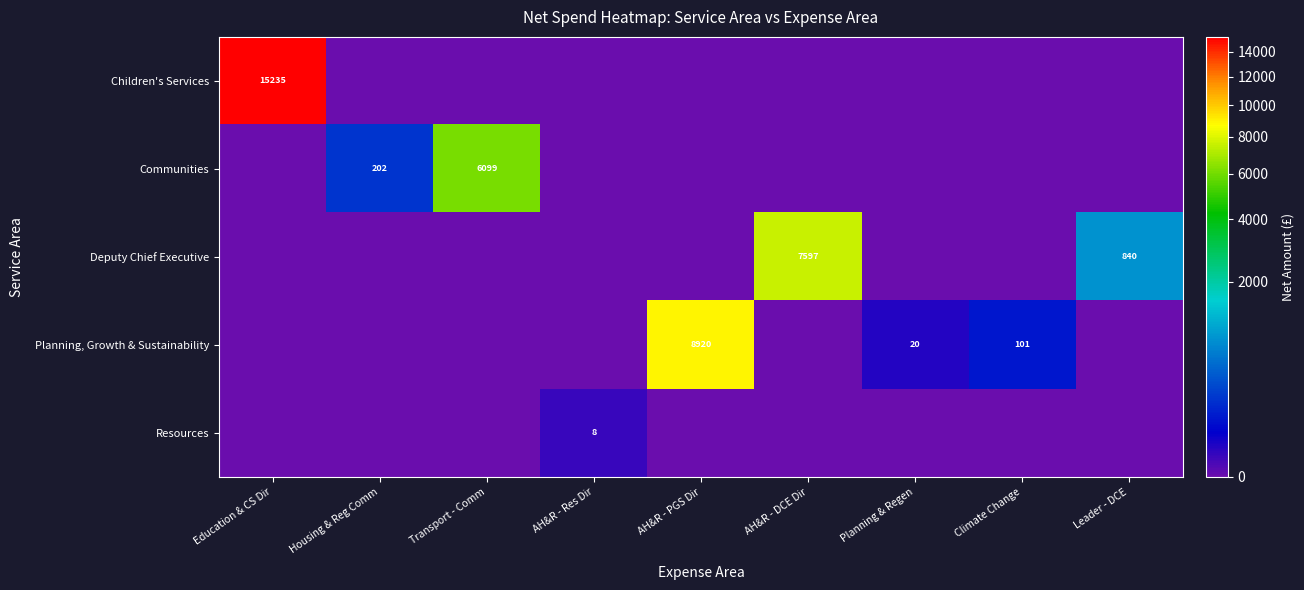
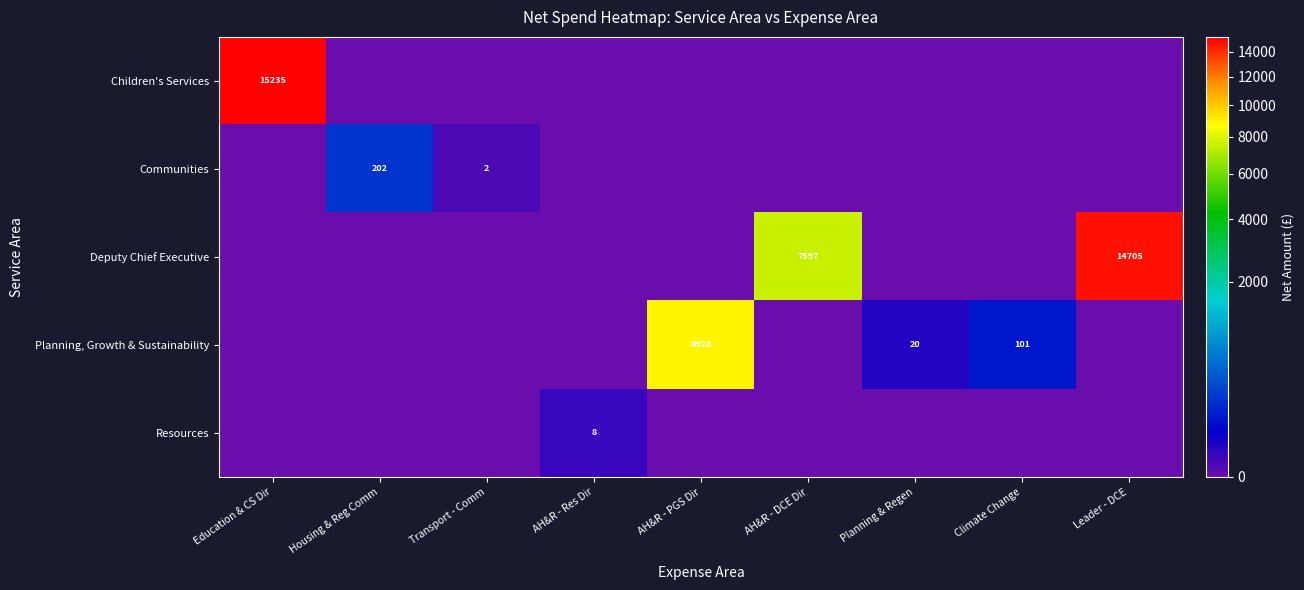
Communities, Transport - Comm: 6099 -> 2
Deputy Chief Executive, Leader - DCE: 840 -> 14705
